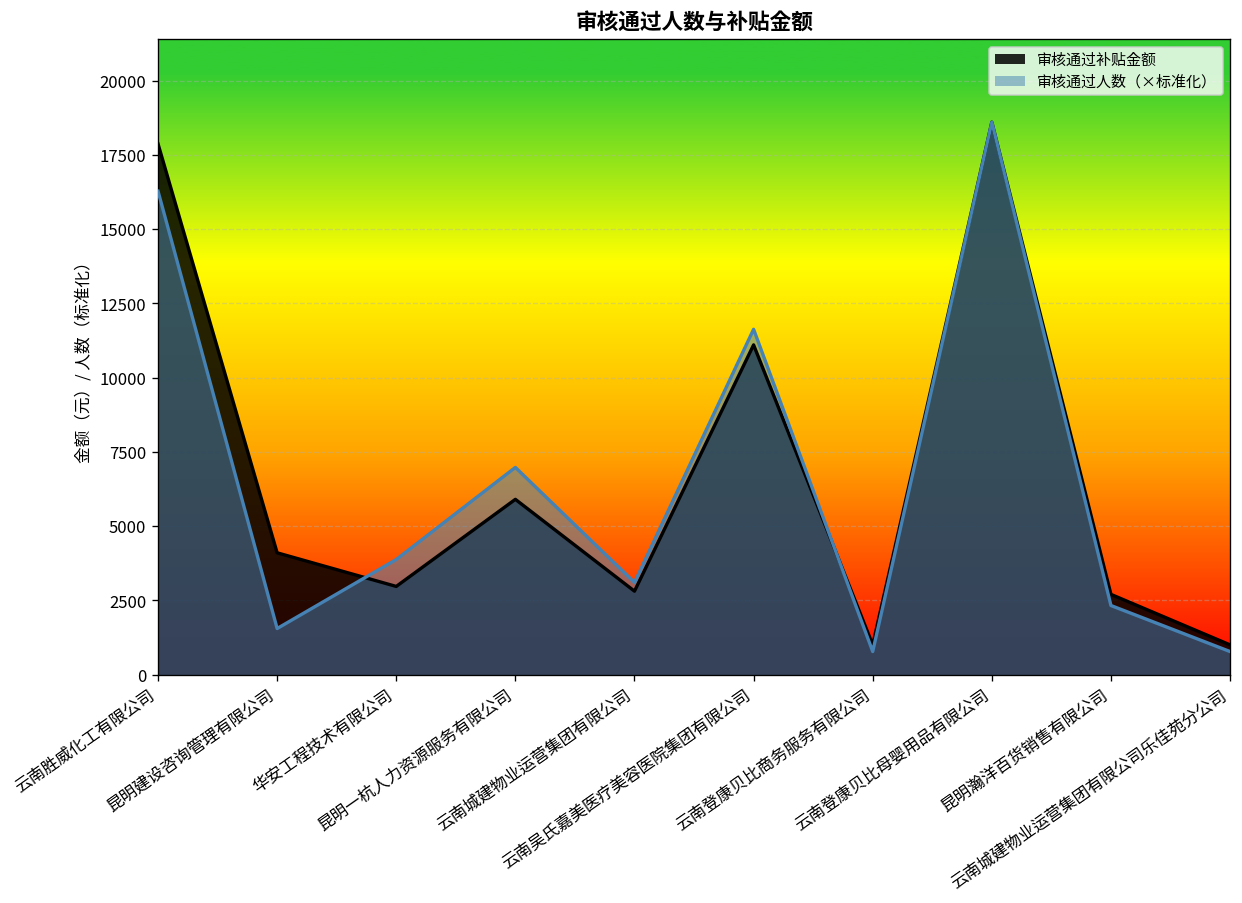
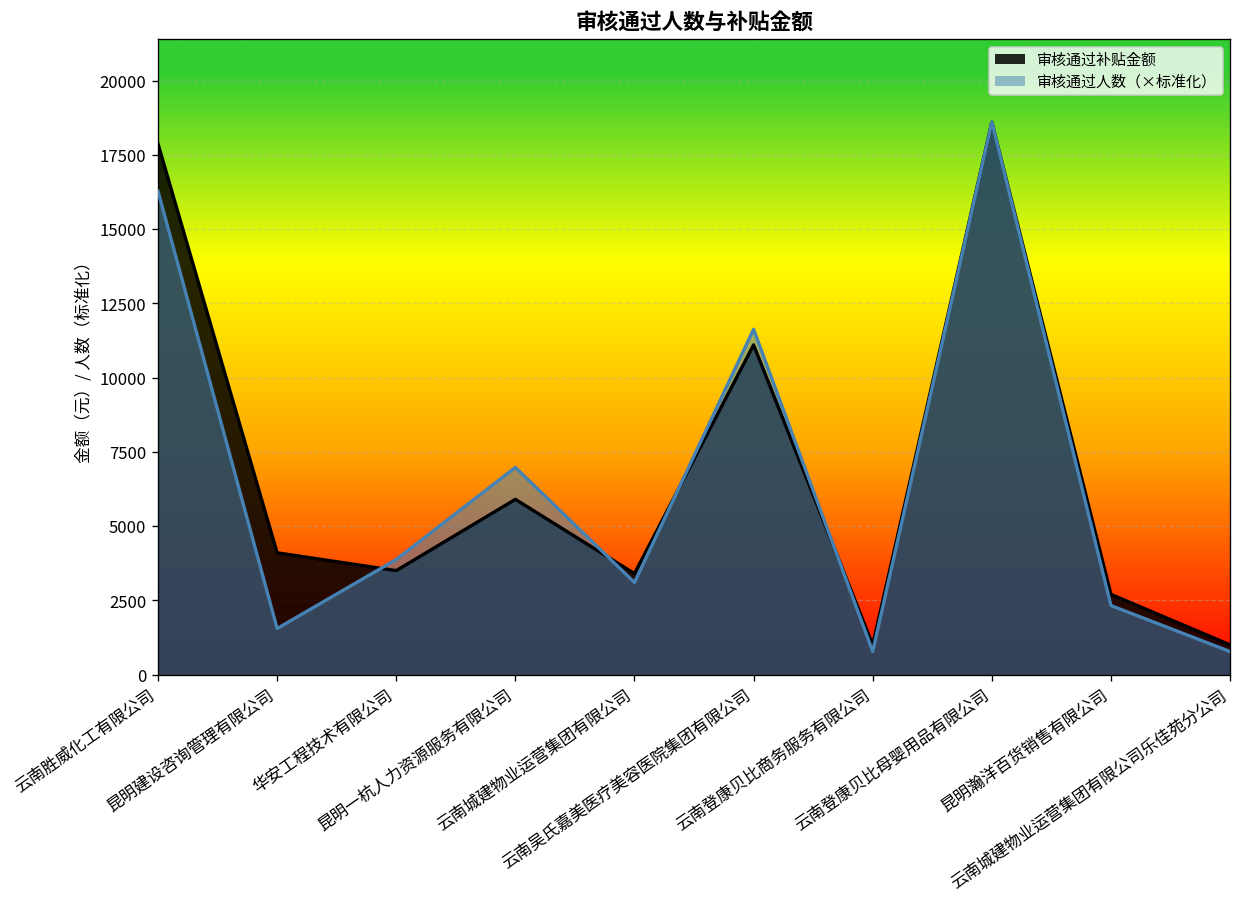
审核通过补贴金额, 华安工程技术有限公司: 3000 -> 3500
审核通过补贴金额, 云南城建物业运营集团有限公司: 2800 -> 3400
